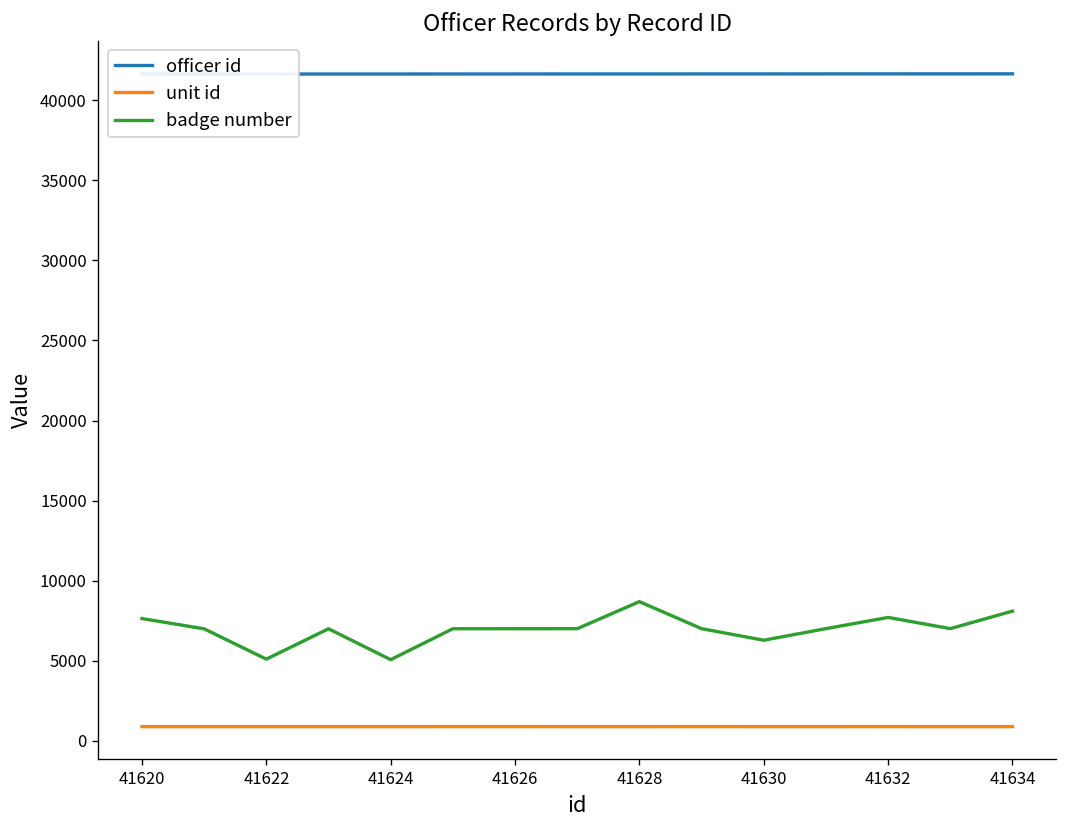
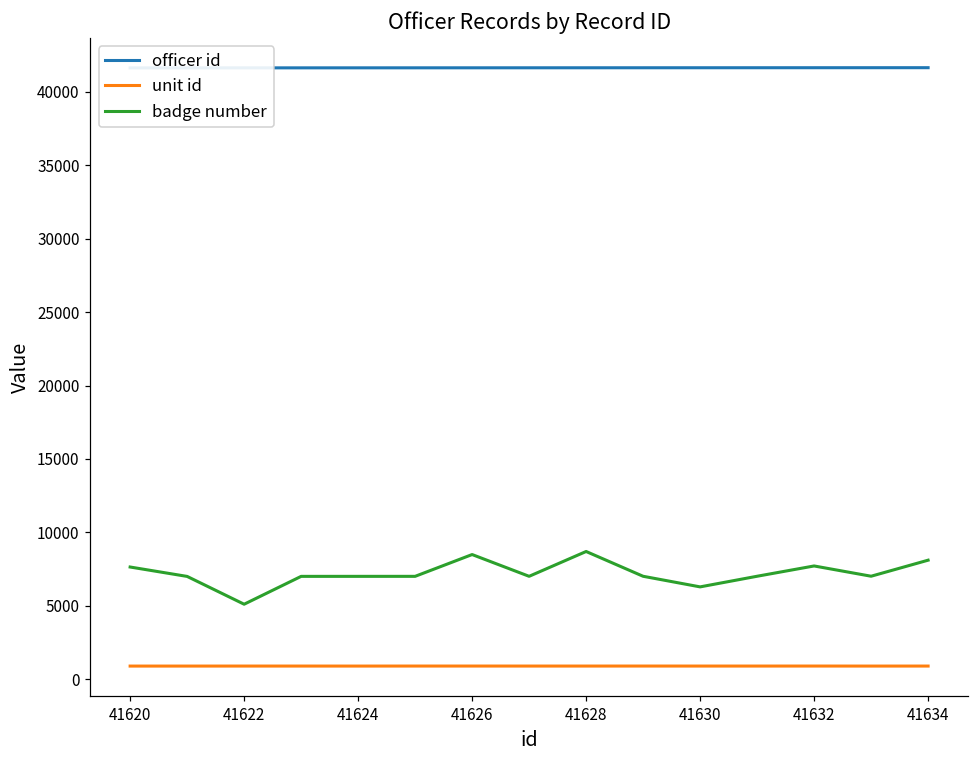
badge number, 41624: 5100 -> 7000
badge number, 41626: 7000 -> 8500
